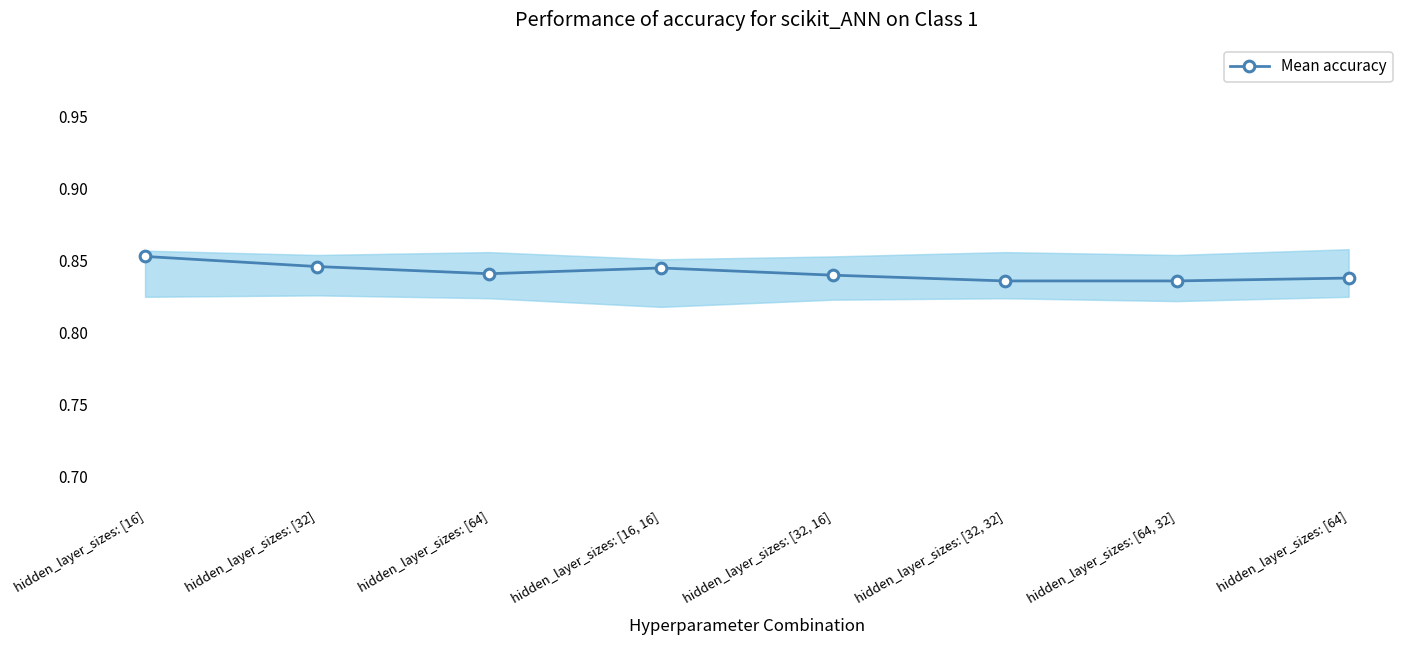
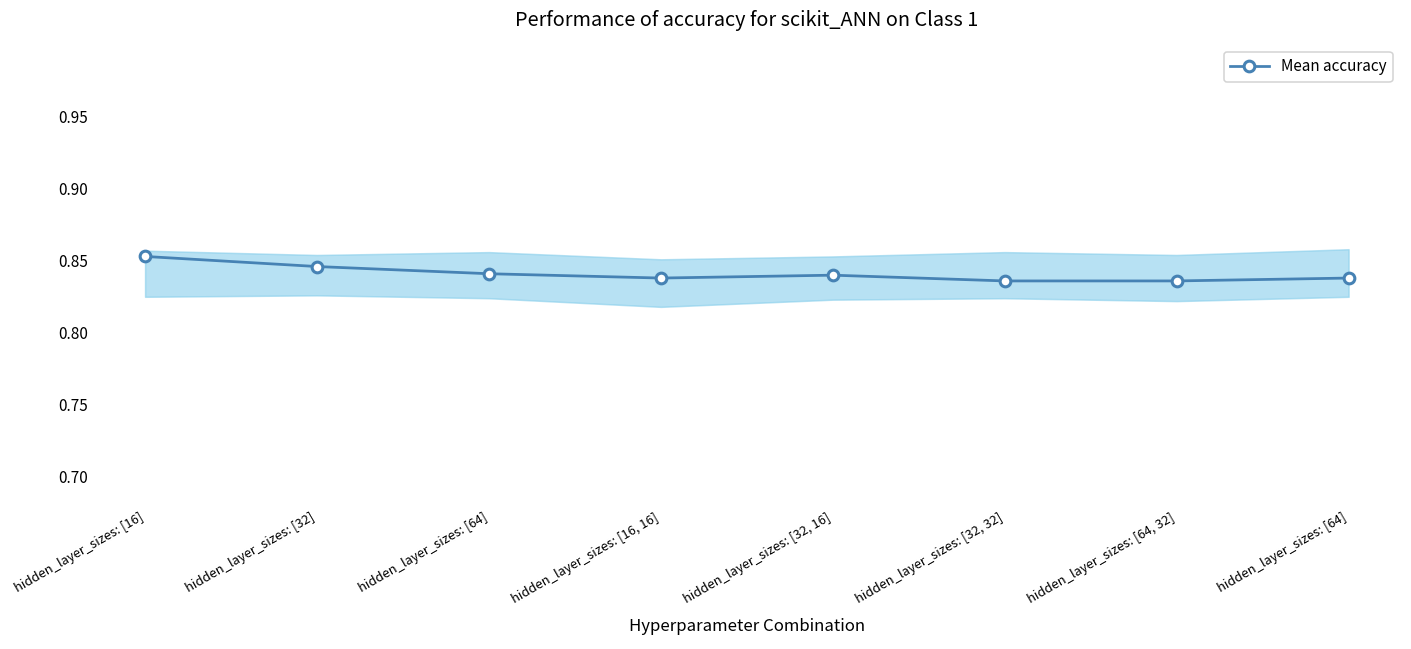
Mean accuracy, hidden_layer_sizes: [16, 16]: 0.845 -> 0.838
